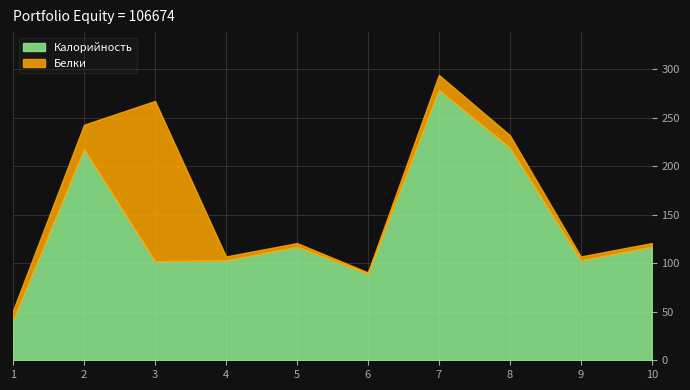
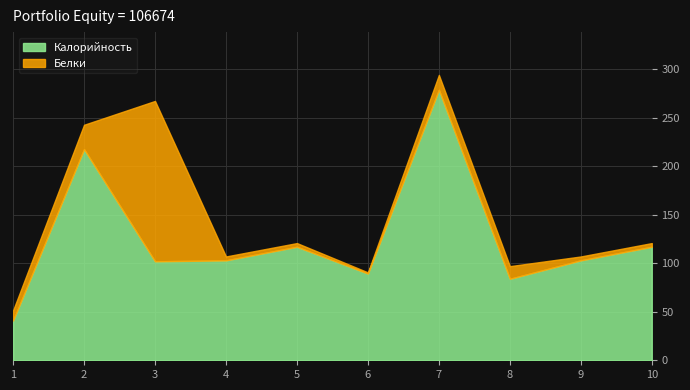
Калорийность, 8: 220 -> 80
